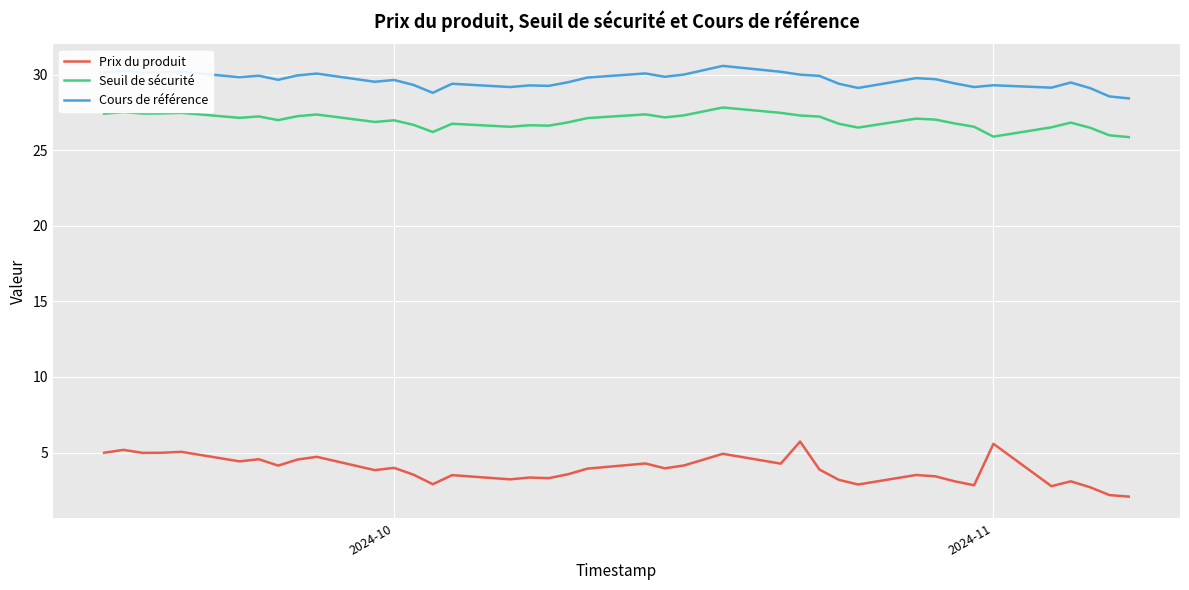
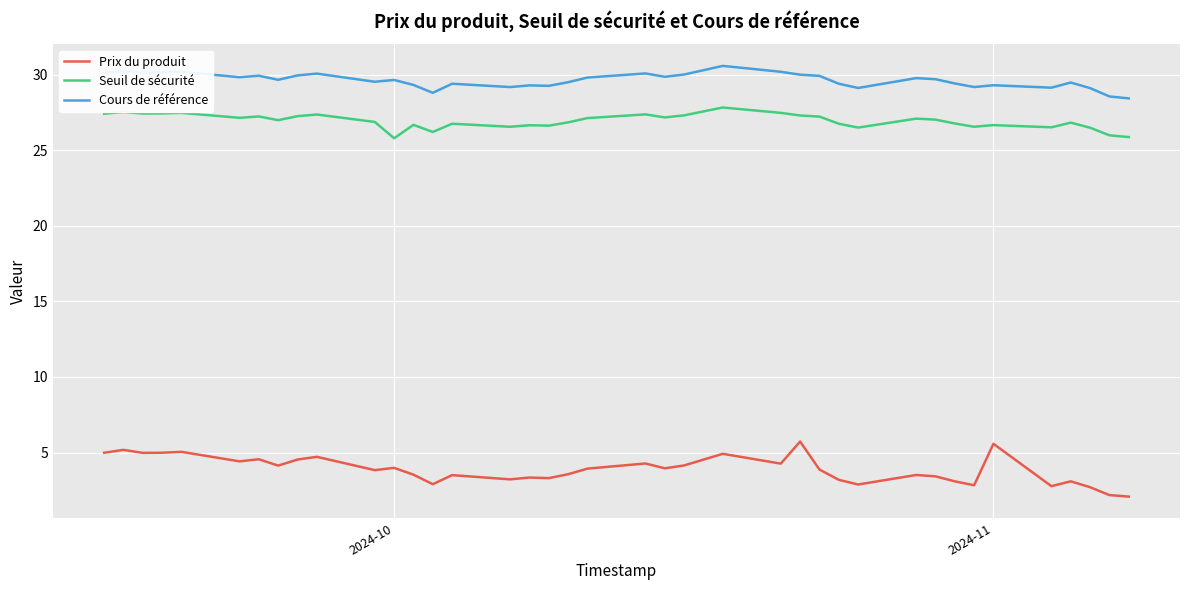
Seuil de sécurité, 2024-10: 27.0 -> 25.8
Seuil de sécurité, 2024-11: 25.9 -> 26.7
